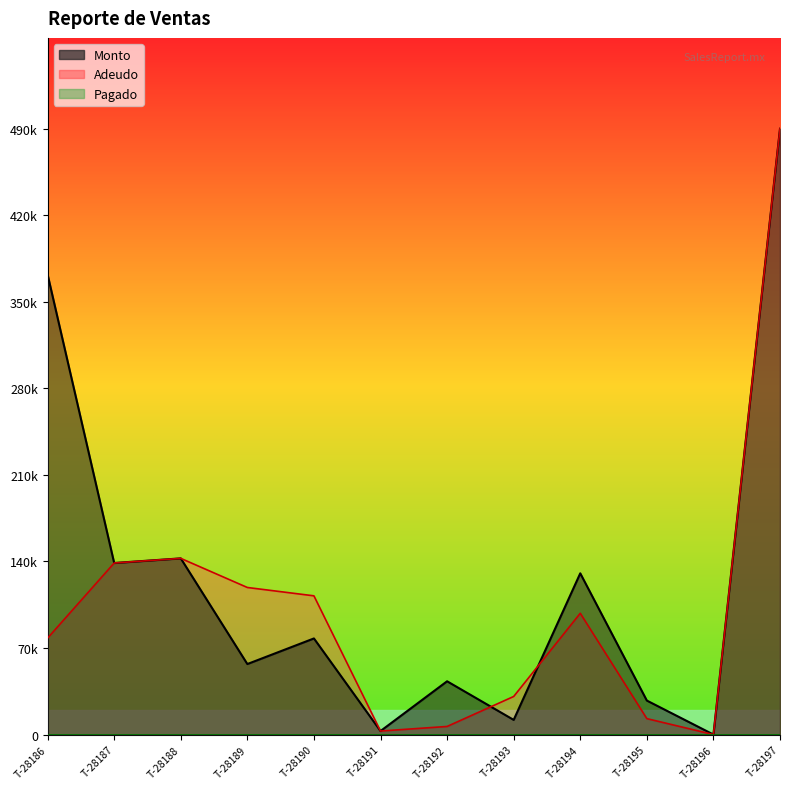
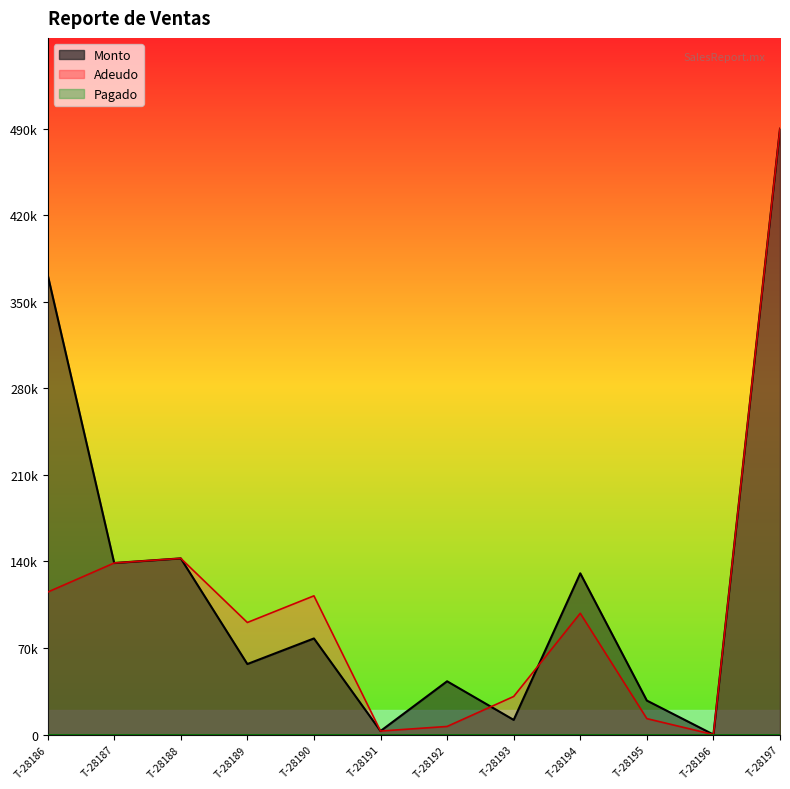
Adeudo, T-28186: 78000 -> 115000
Adeudo, T-28189: 119000 -> 91000
